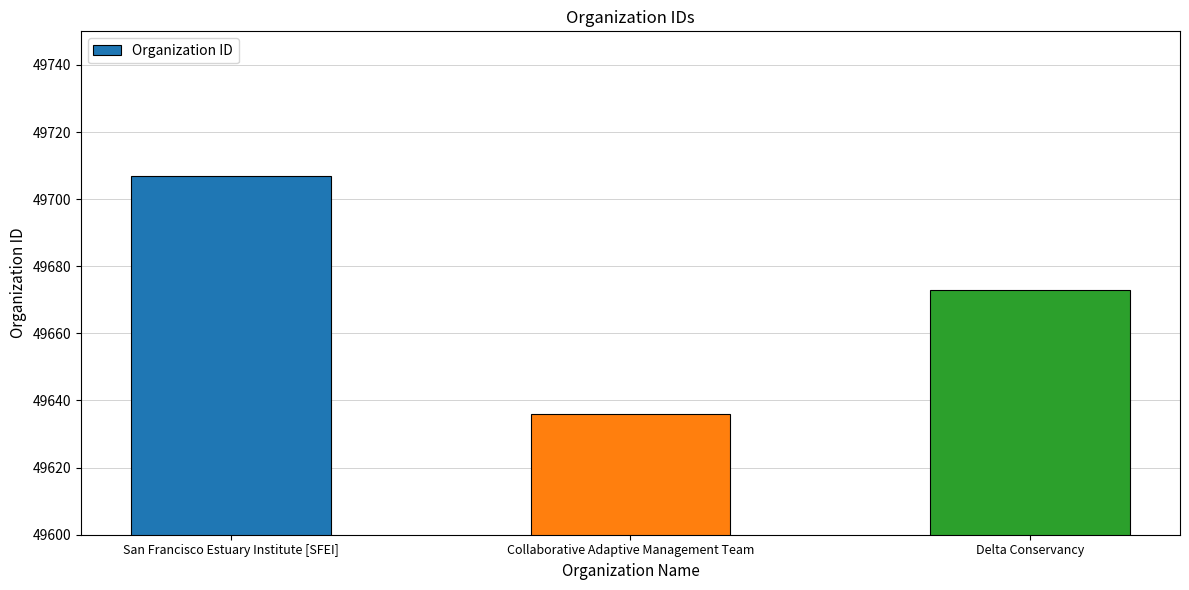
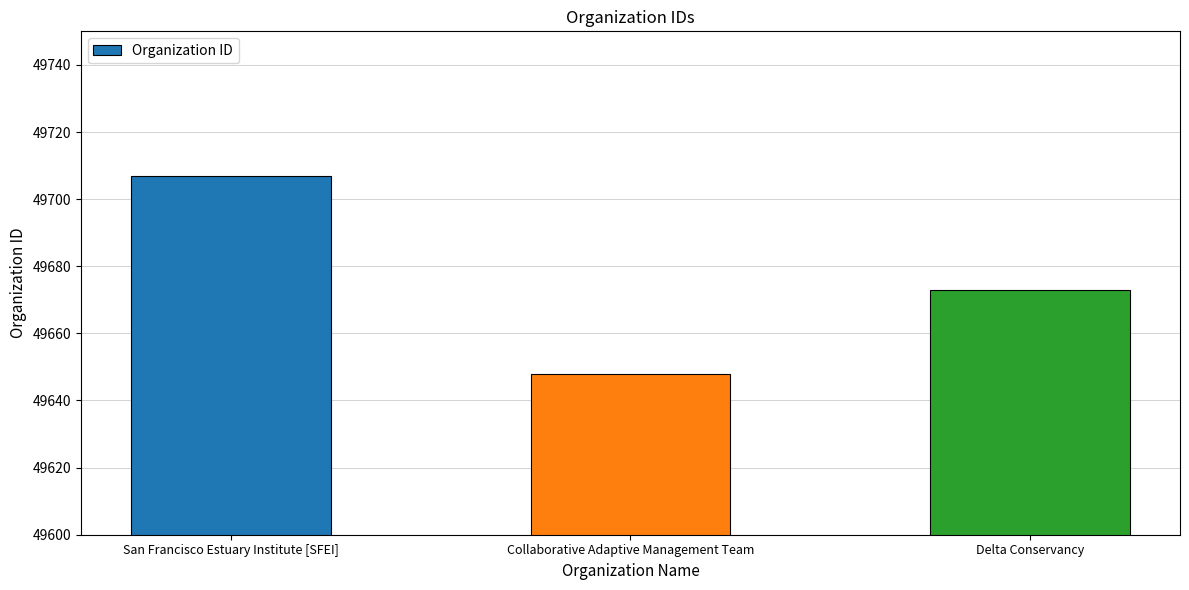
Collaborative Adaptive Management Team: 49636 -> 49648
